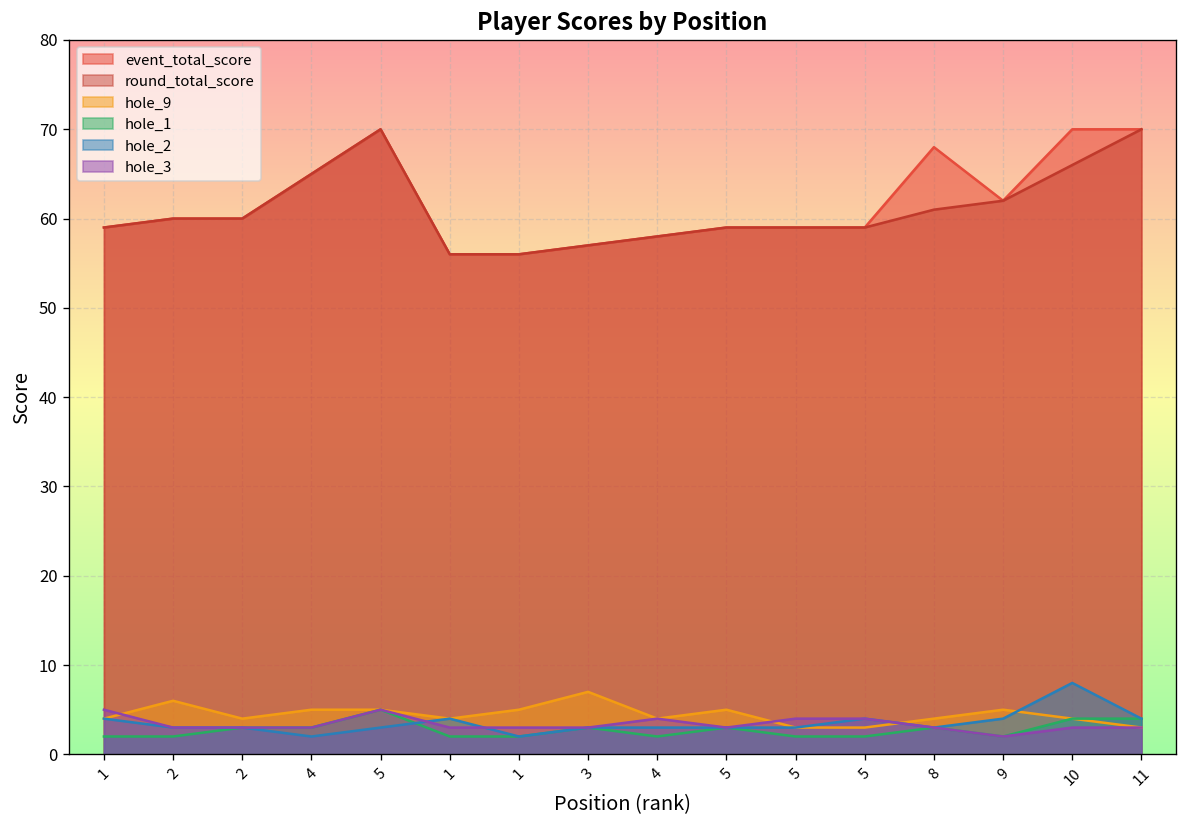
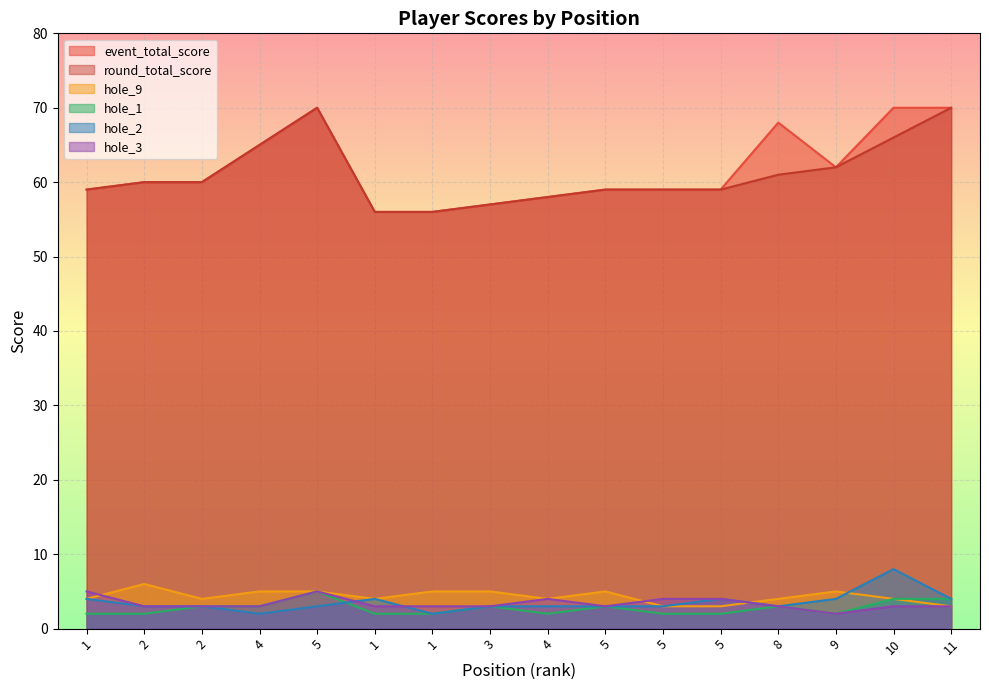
hole_9, 3: 7 -> 5
